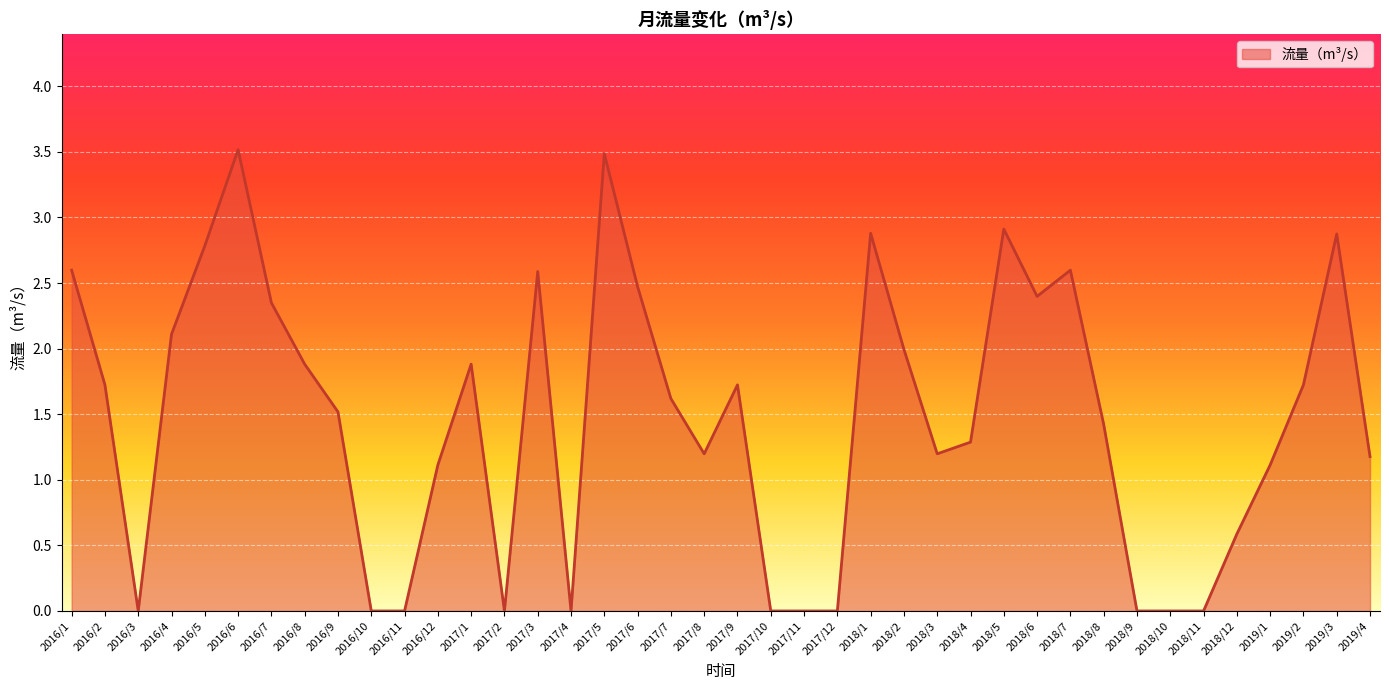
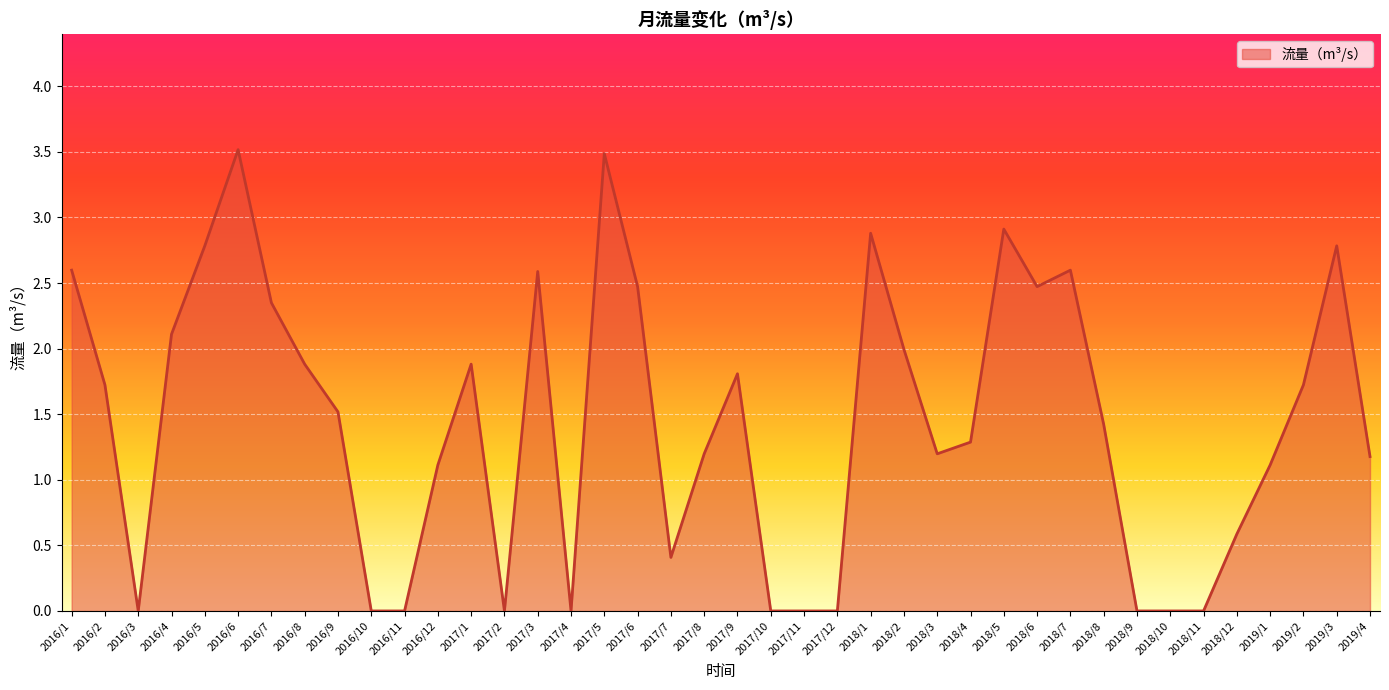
2017/7: 1.62 -> 0.41
2017/9: 1.72 -> 1.81
2018/6: 2.40 -> 2.47
2019/3: 2.87 -> 2.78
